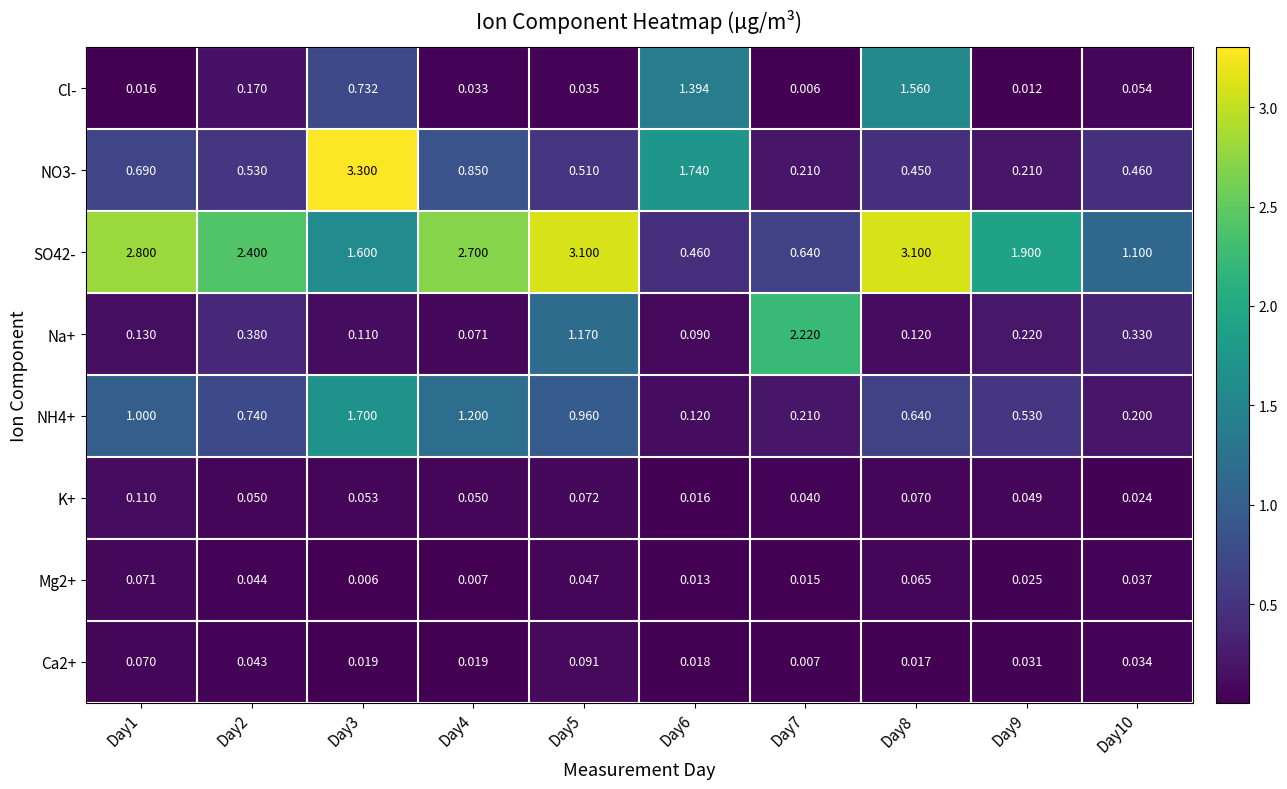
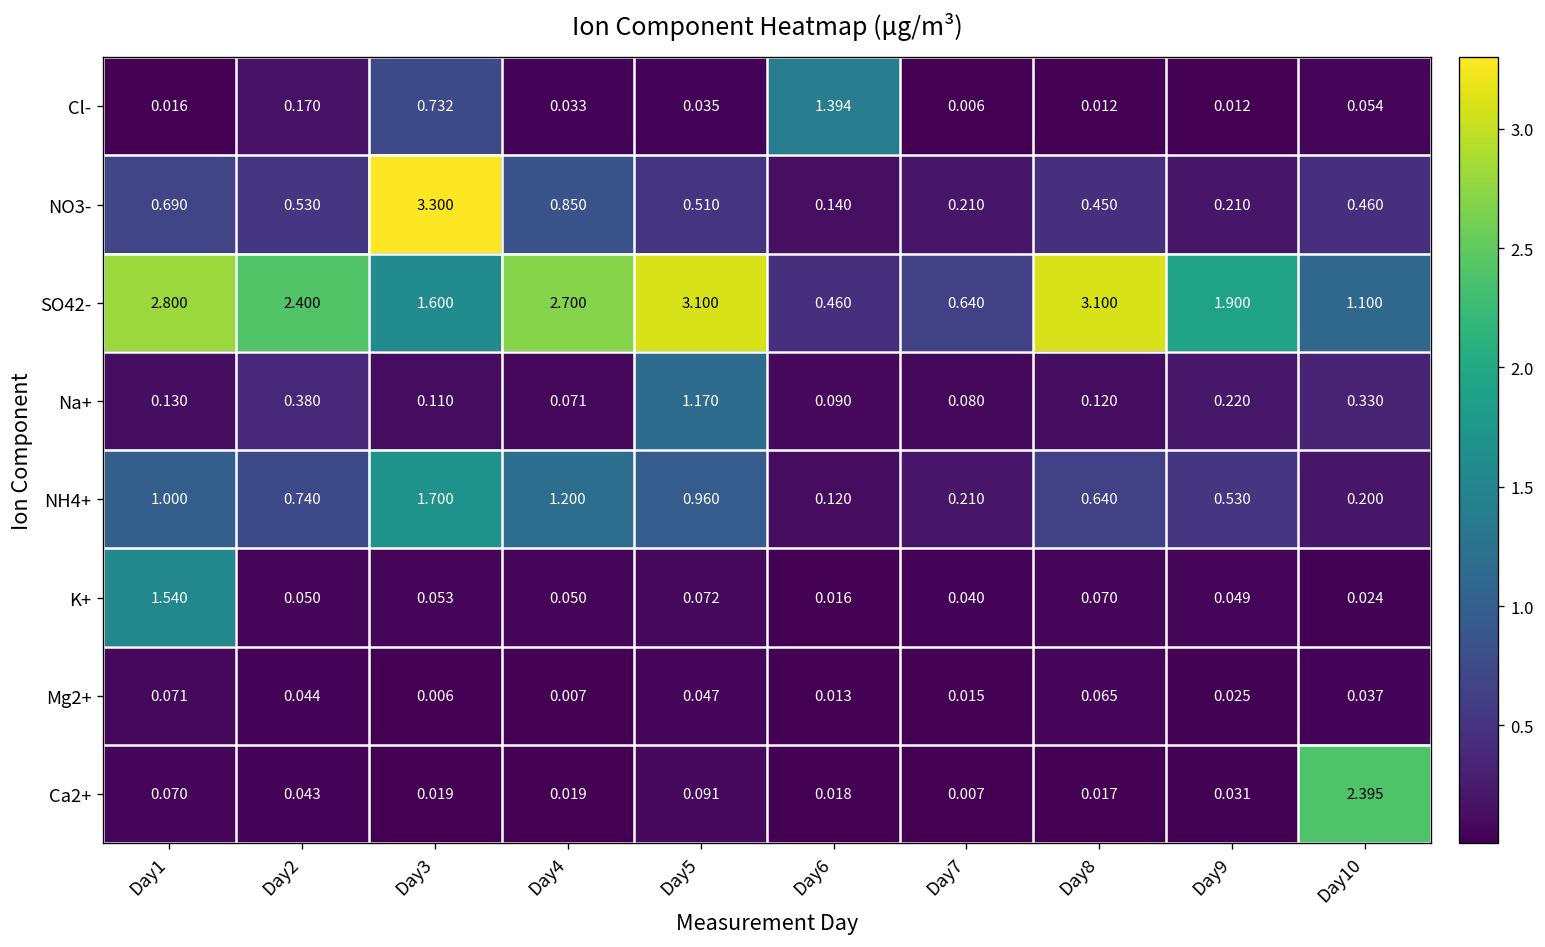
Cl-, Day8: 1.560 -> 0.012
NO3-, Day6: 1.740 -> 0.140
Na+, Day7: 2.220 -> 0.080
K+, Day1: 0.110 -> 1.540
Ca2+, Day10: 0.034 -> 2.395
